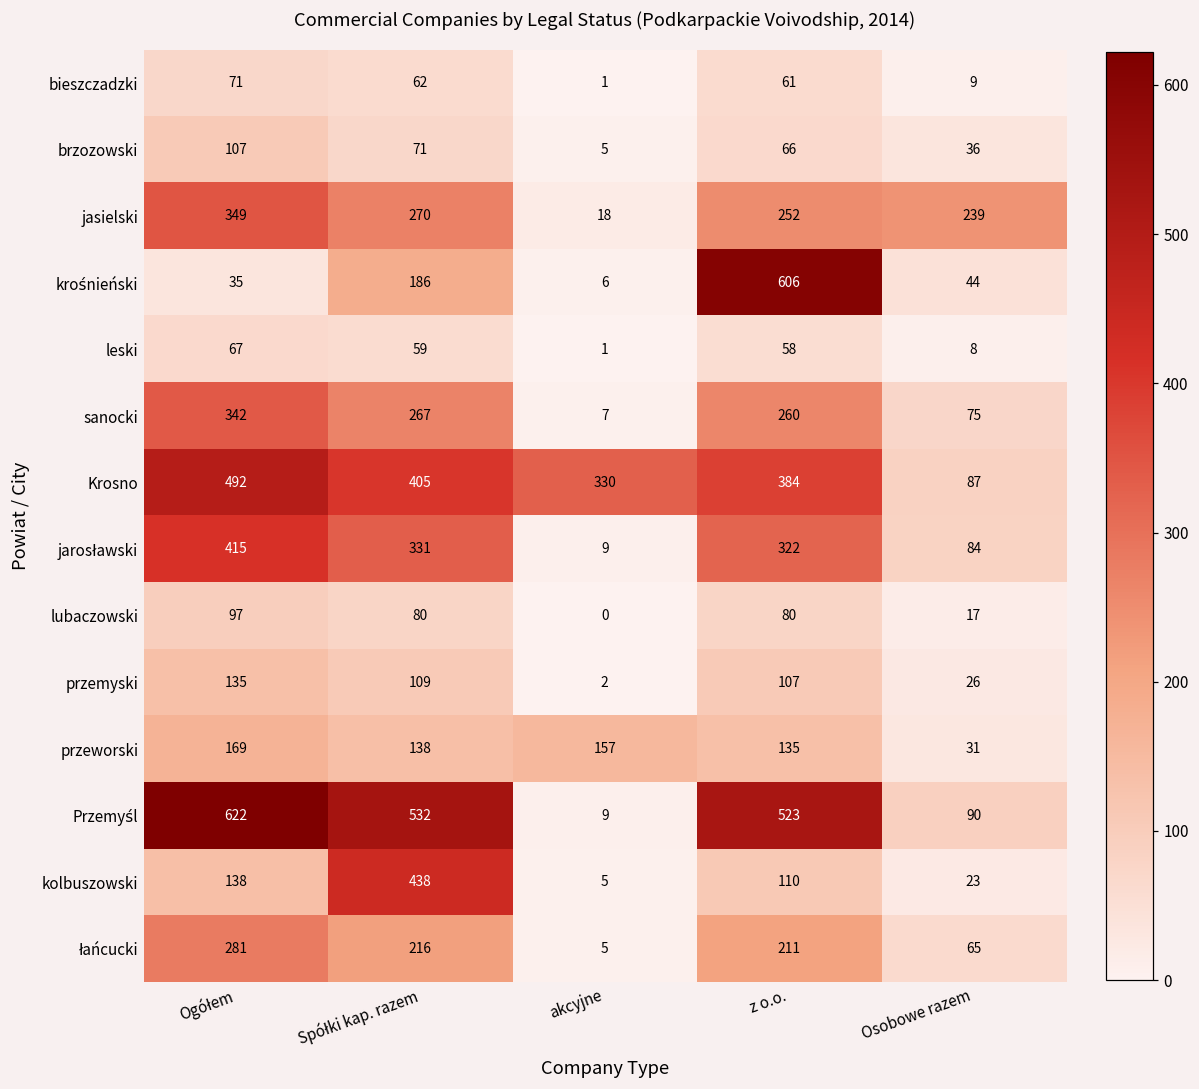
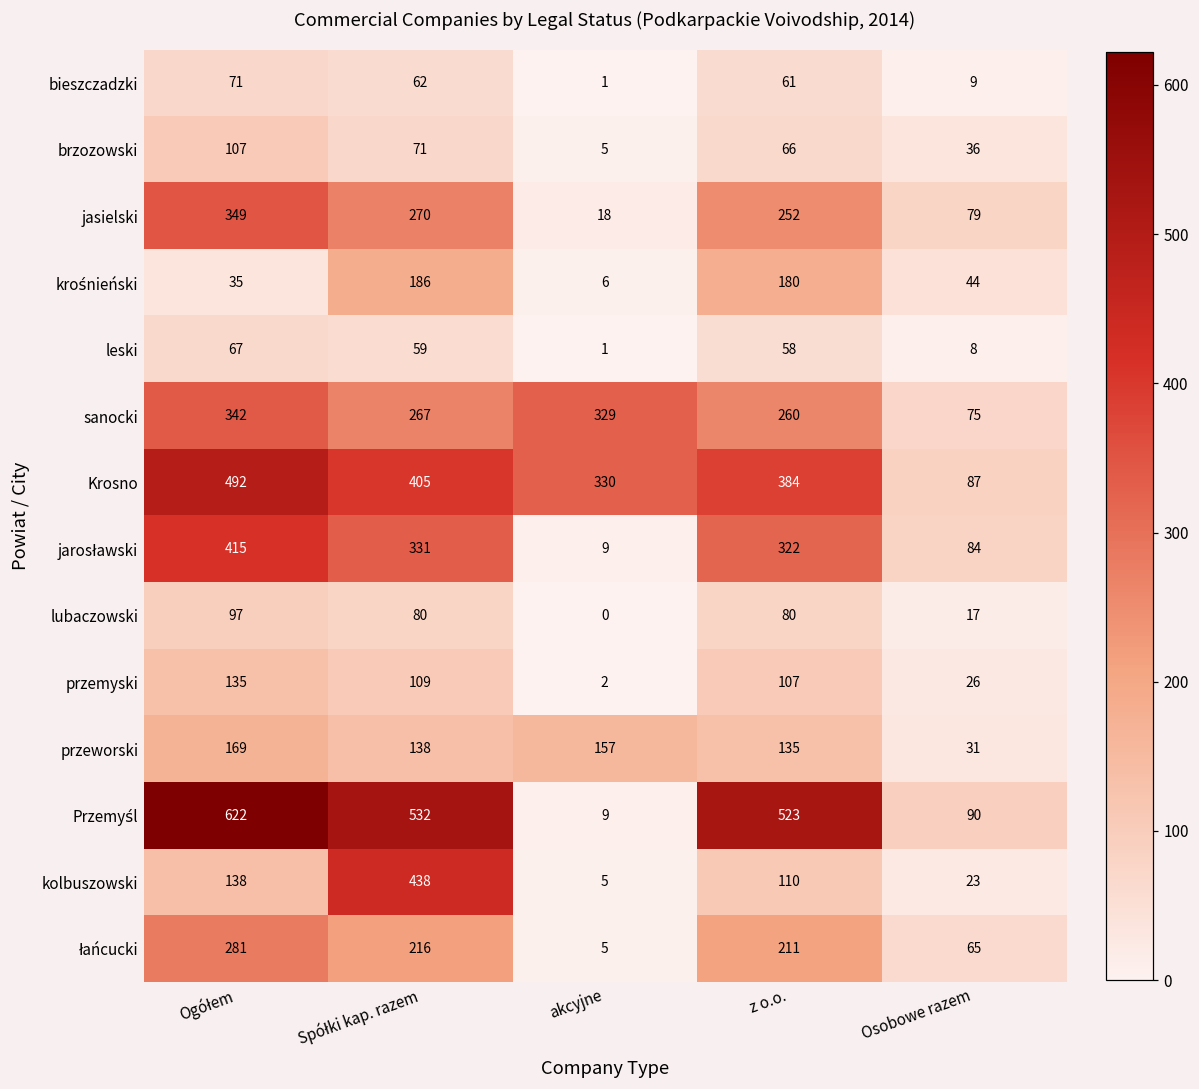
jasielski, Osobowe razem: 239 -> 79
krośnieński, z o.o.: 606 -> 180
sanocki, akcyjne: 7 -> 329
